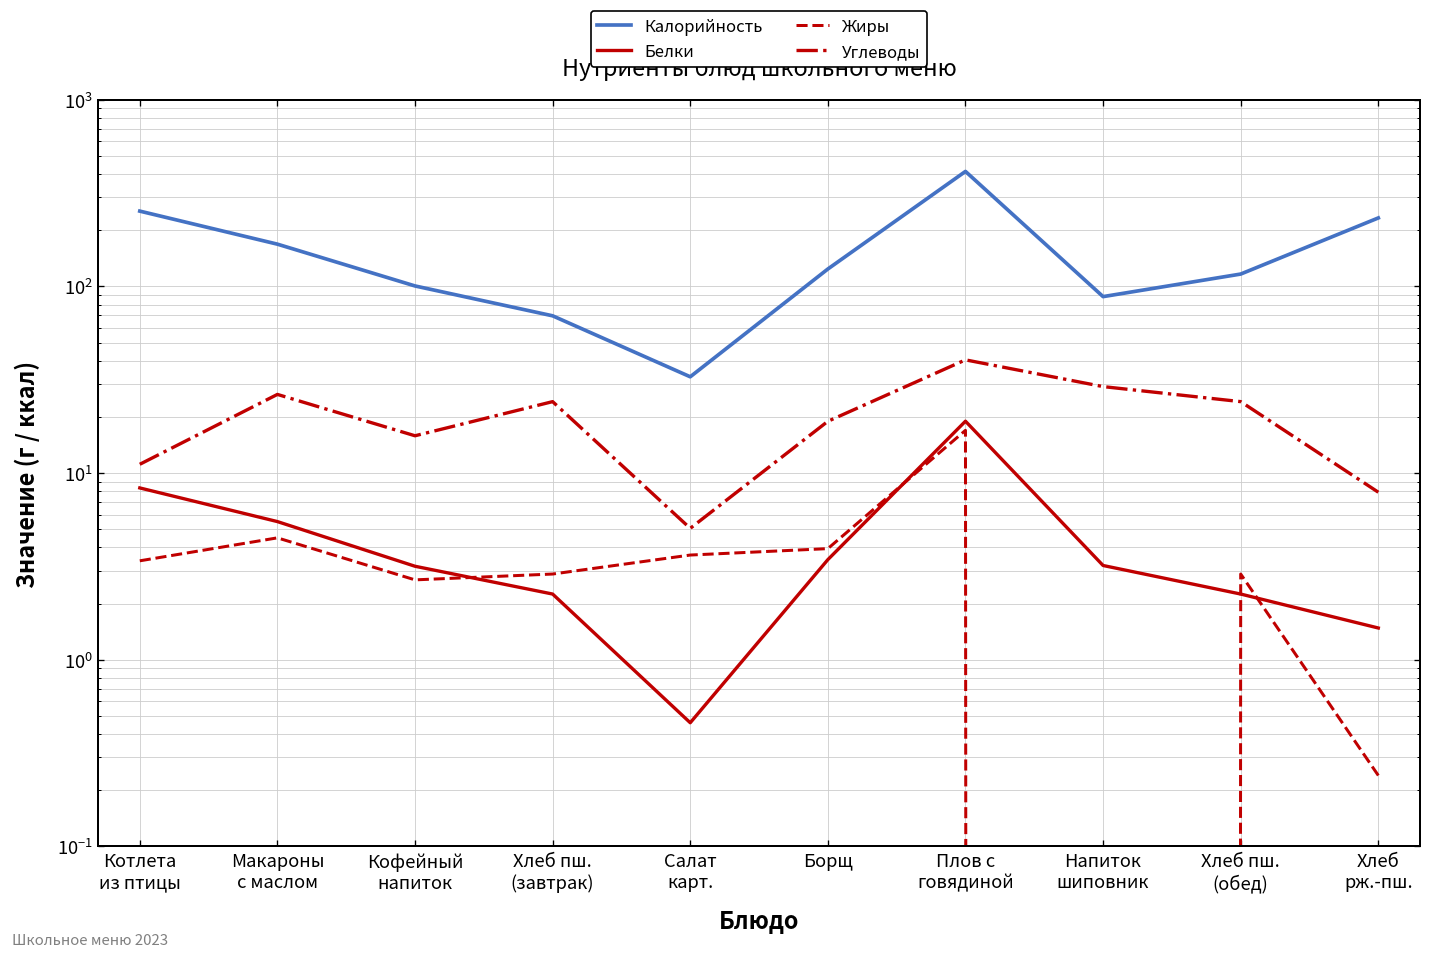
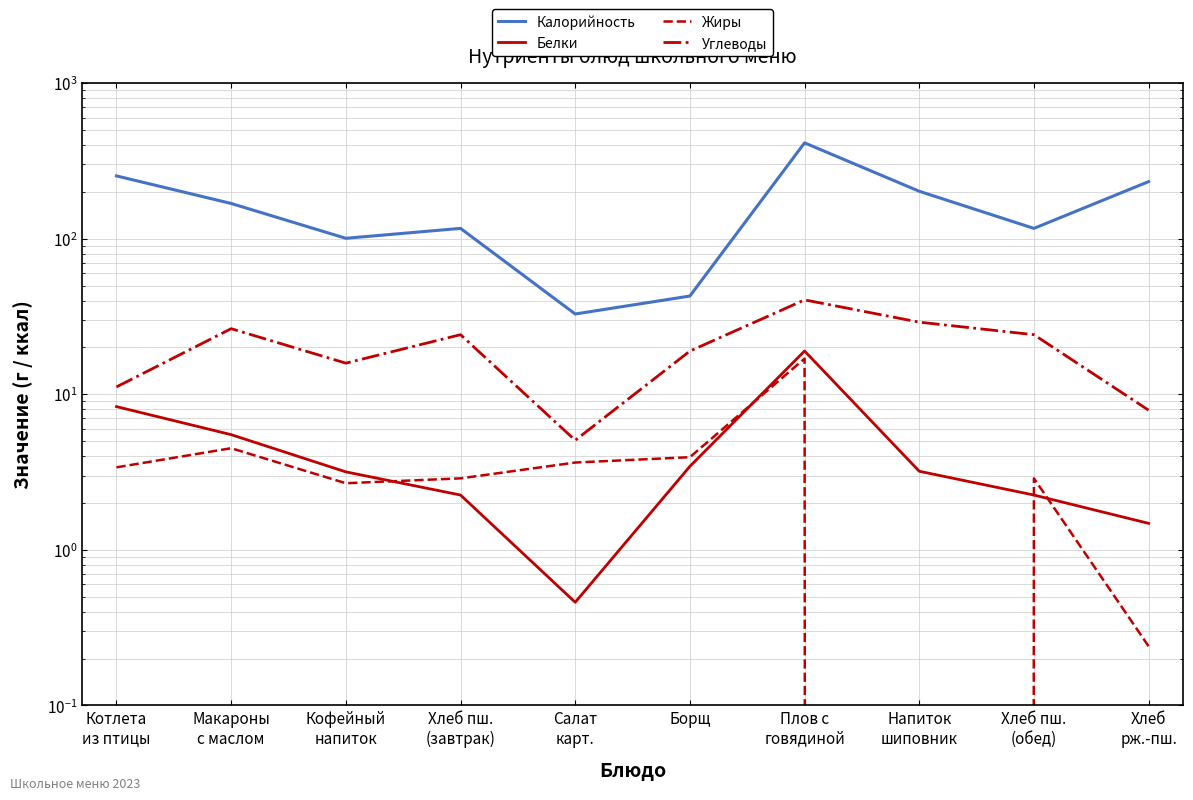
Калорийность, Хлеб пш. (завтрак): 70 -> 120
Калорийность, Борщ: 120 -> 43
Калорийность, Напиток шиповник: 90 -> 200
